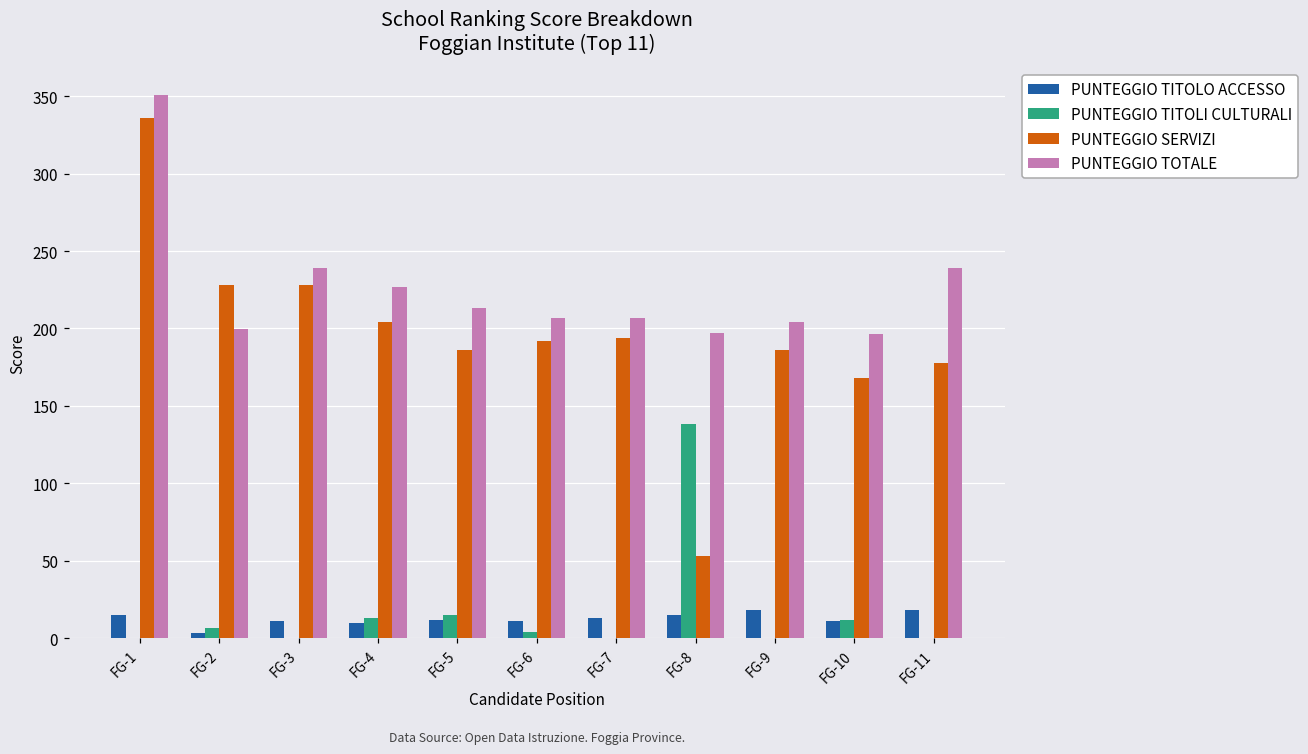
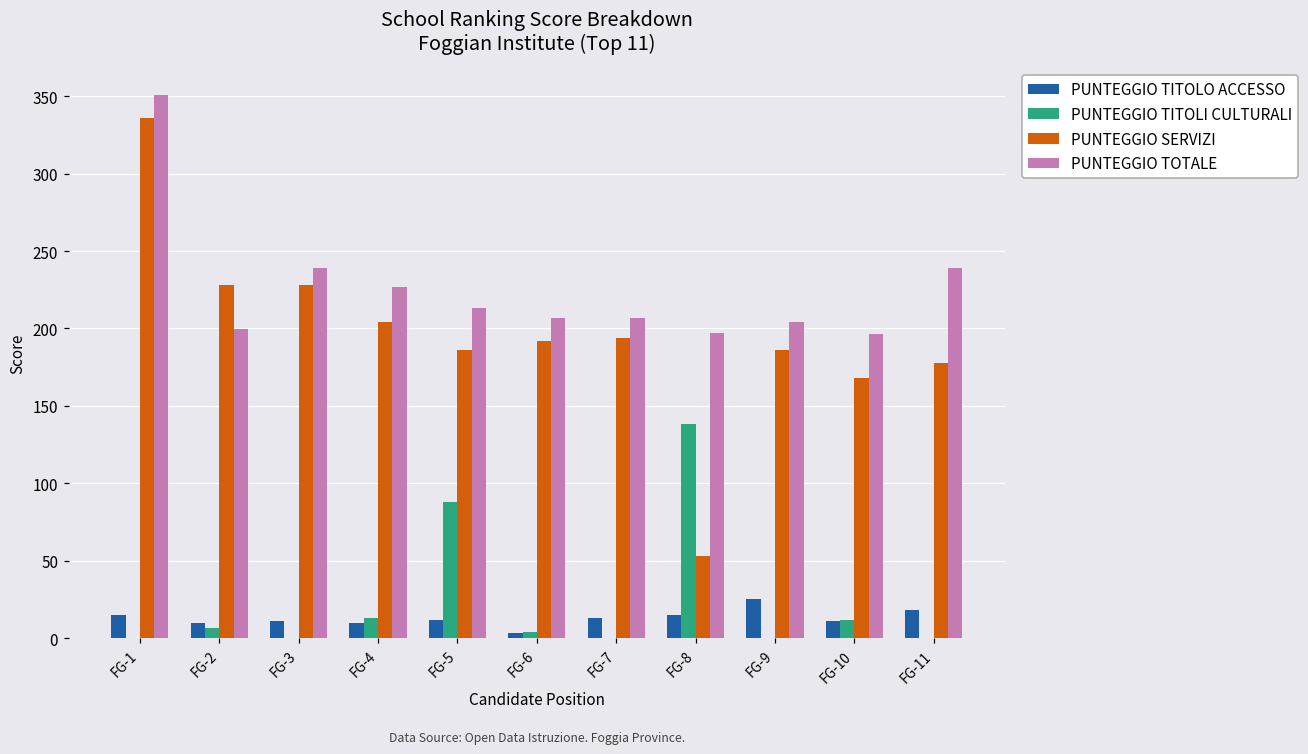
PUNTEGGIO TITOLO ACCESSO, FG-2: 3 -> 10
PUNTEGGIO TITOLI CULTURALI, FG-5: 15 -> 88
PUNTEGGIO TITOLO ACCESSO, FG-6: 11 -> 3
PUNTEGGIO TITOLO ACCESSO, FG-9: 18 -> 25
